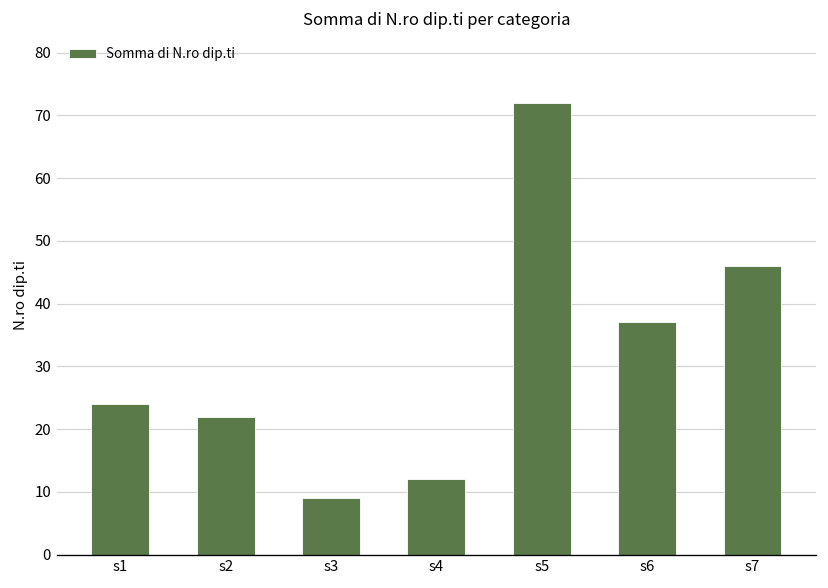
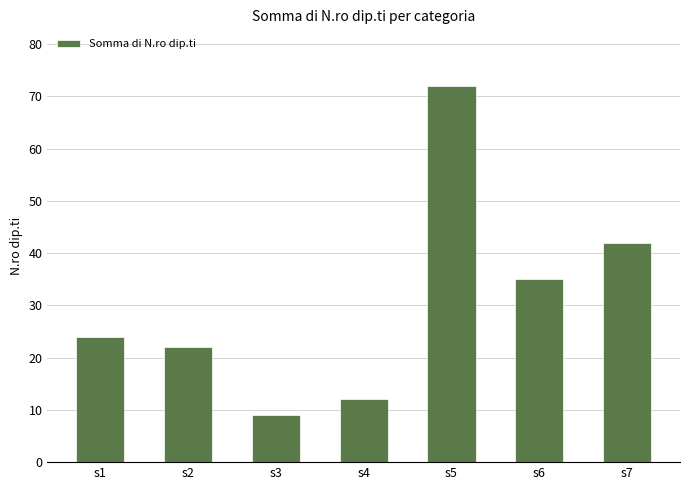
s6: 37 -> 35
s7: 46 -> 42
